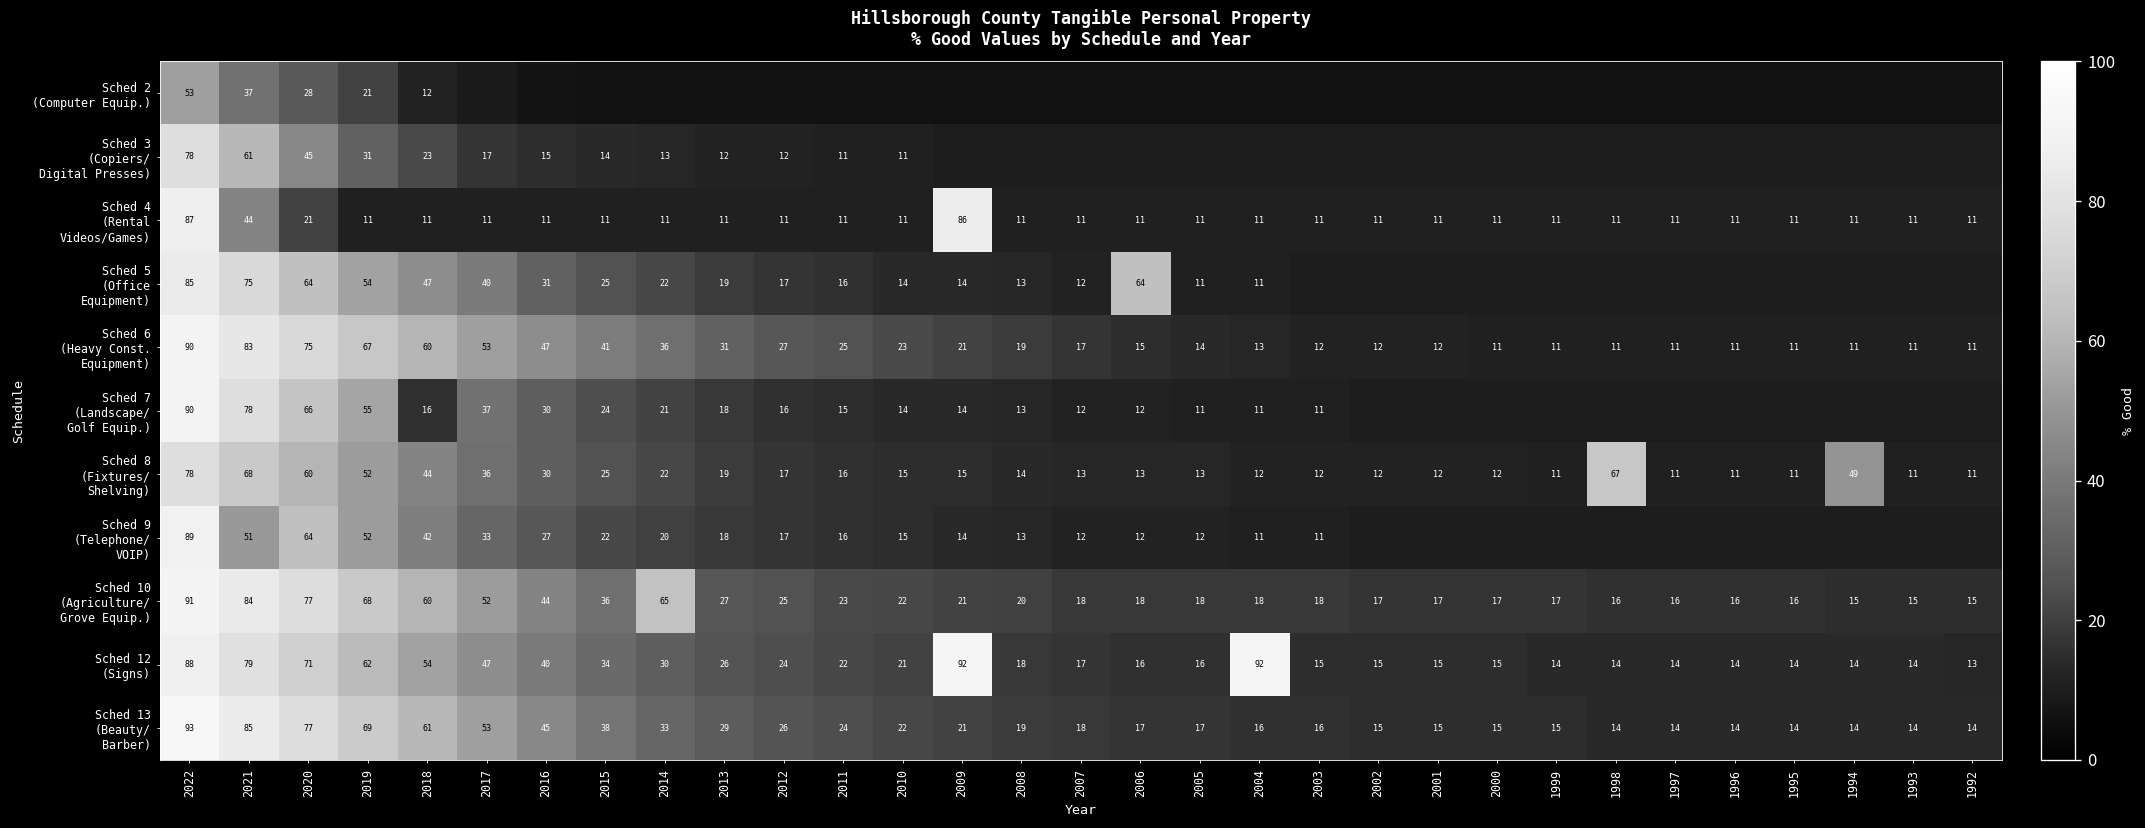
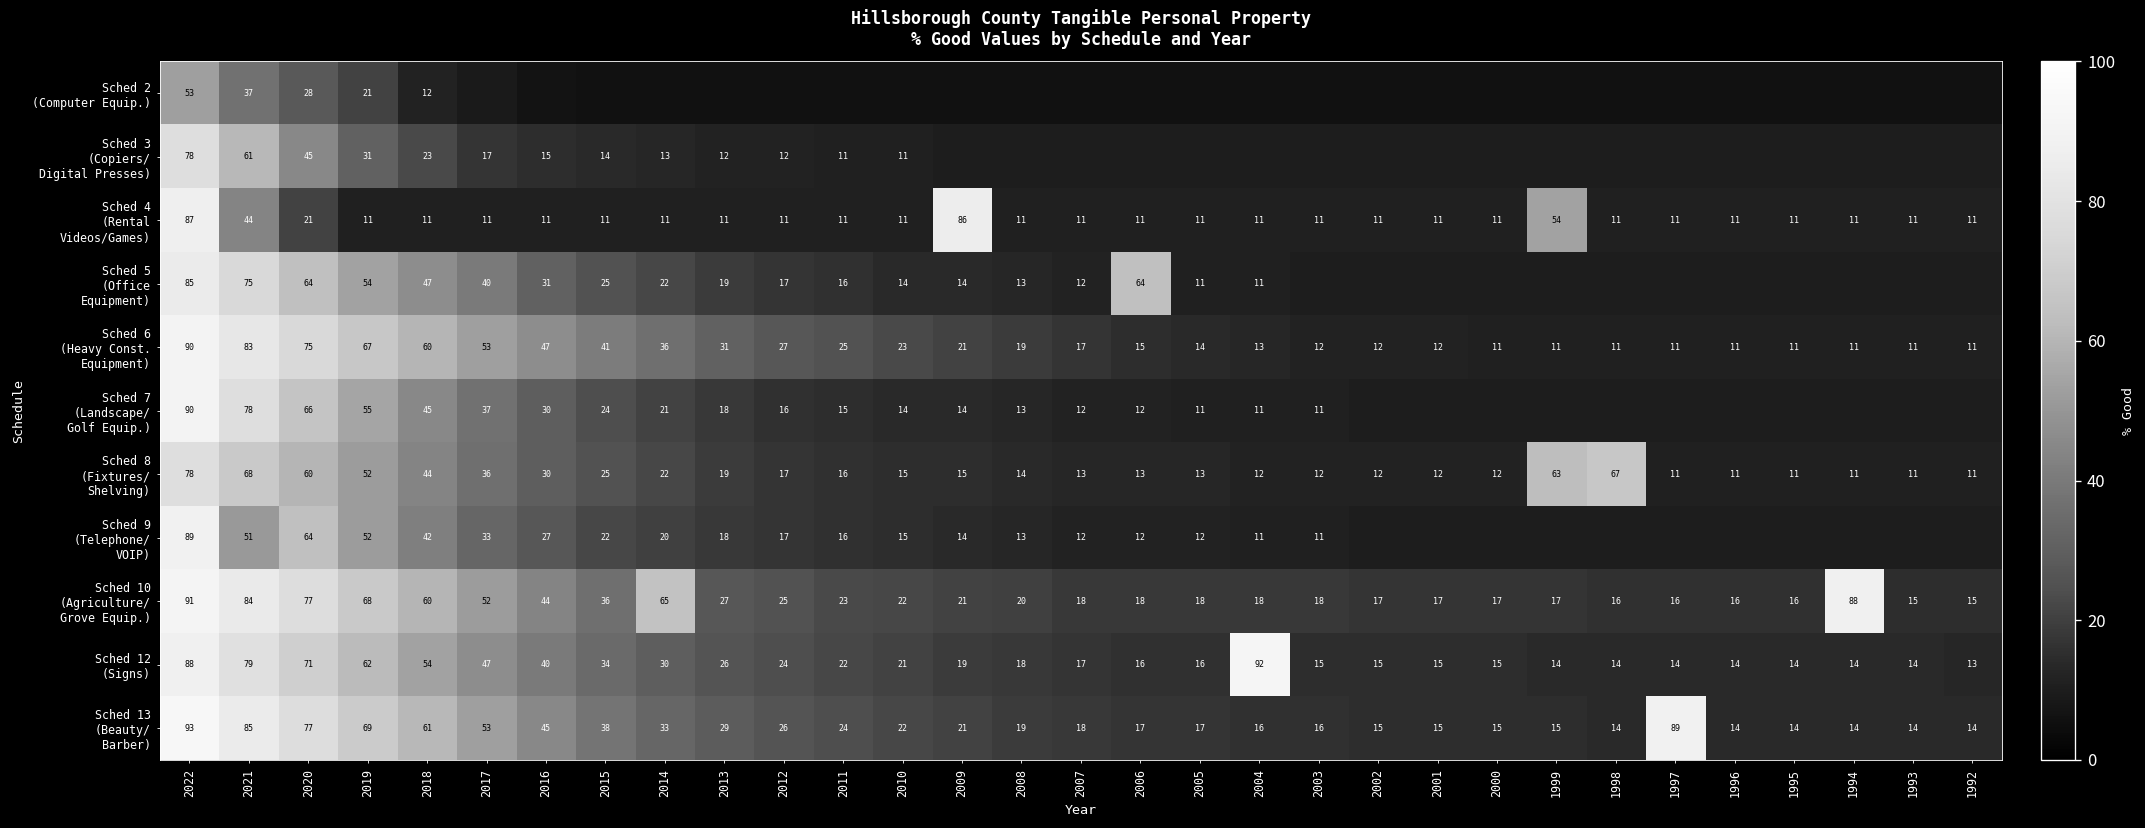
Sched 4 (Rental Videos/Games), 1999: 11 -> 54
Sched 7 (Landscape/ Golf Equip.), 2018: 16 -> 45
Sched 8 (Fixtures/ Shelving), 1999: 11 -> 63
Sched 8 (Fixtures/ Shelving), 1994: 49 -> 11
Sched 10 (Agriculture/ Grove Equip.), 1994: 15 -> 88
Sched 12 (Signs), 2009: 92 -> 19
Sched 13 (Beauty/ Barber), 1997: 14 -> 89
